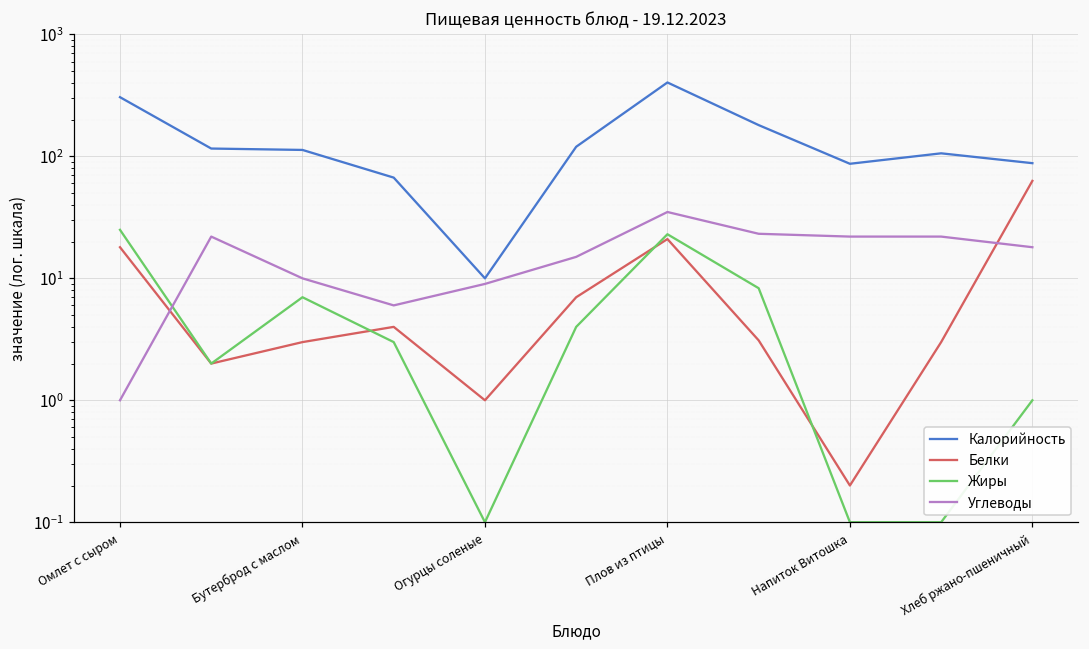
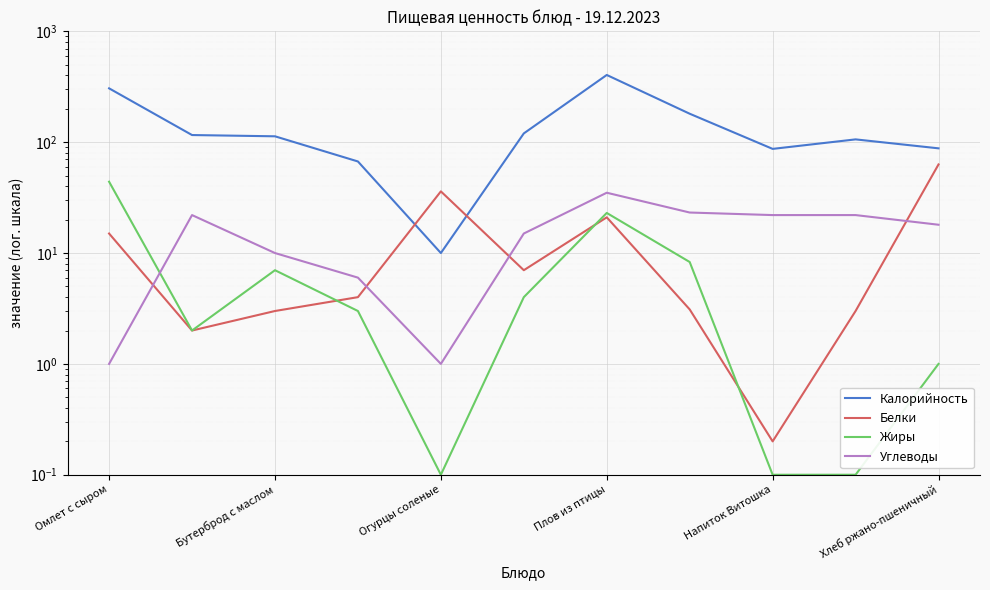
Белки, Омлет с сыром: 18 -> 15
Жиры, Омлет с сыром: 25 -> 44
Белки, Огурцы соленые: 1 -> 36
Углеводы, Огурцы соленые: 9 -> 1
